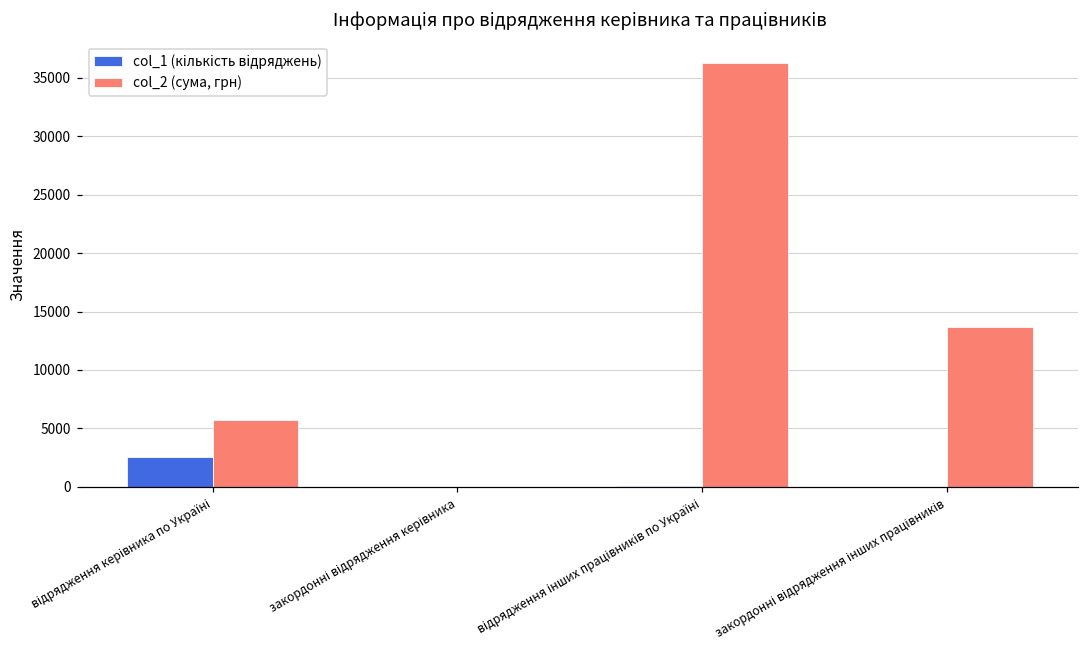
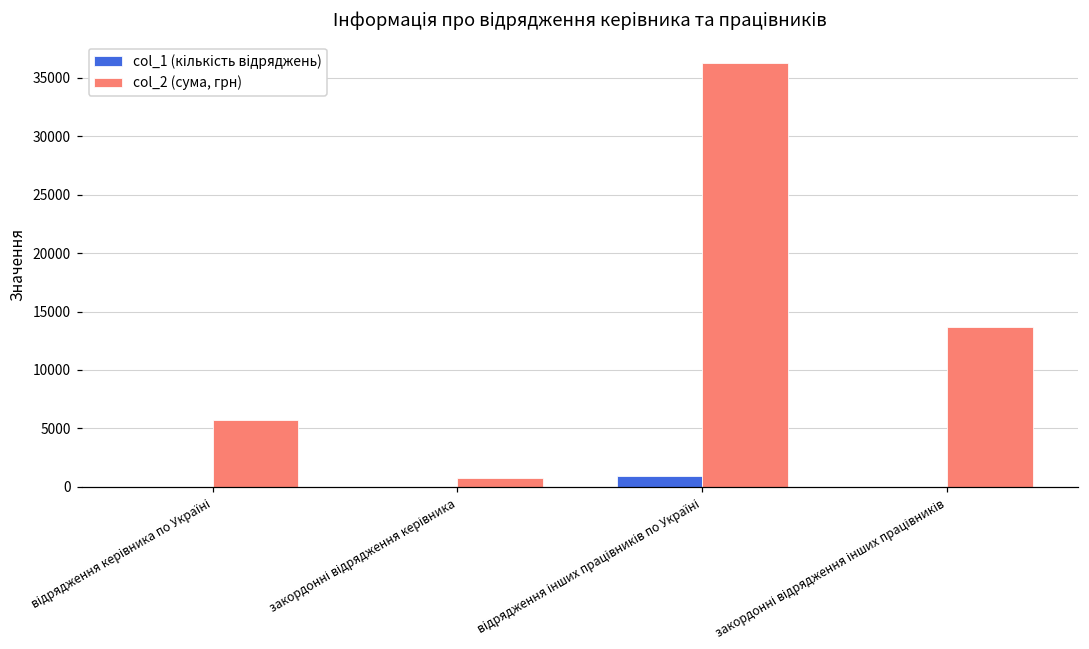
col_1 (кількість відряджень), відрядження керівника по Україні: 2600 -> 0
col_2 (сума, грн), закордонні відрядження керівника: 0 -> 800
col_1 (кількість відряджень), відрядження інших працівників по Україні: 0 -> 900
